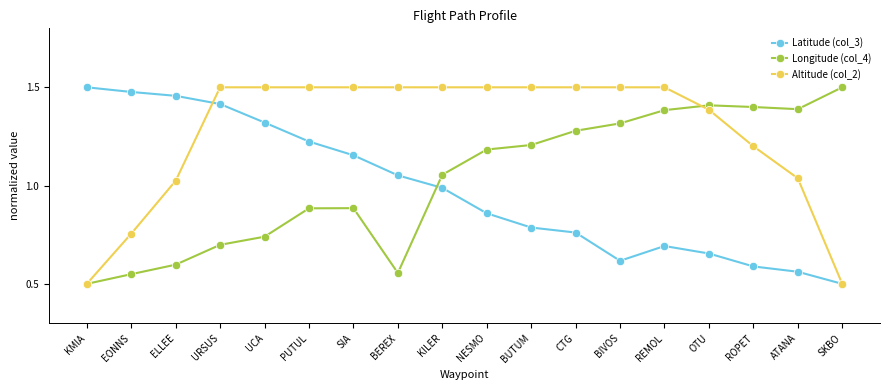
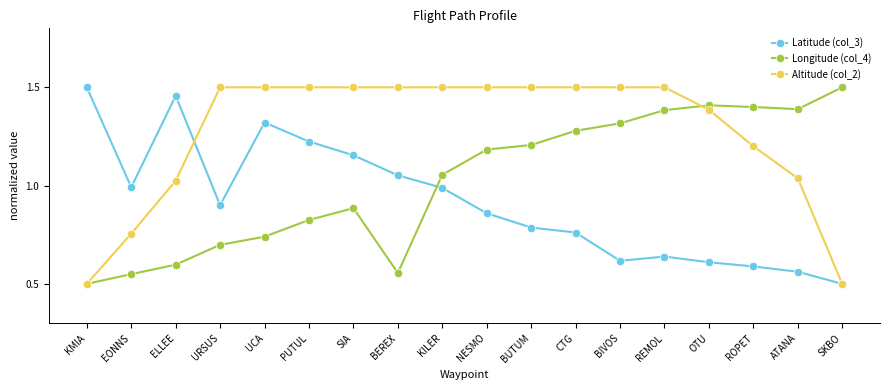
Latitude (col_3), EONNS: 1.48 -> 0.99
Latitude (col_3), URSUS: 1.41 -> 0.90
Longitude (col_4), PUTUL: 0.88 -> 0.83
Latitude (col_3), REMOL: 0.69 -> 0.64
Latitude (col_3), OTU: 0.65 -> 0.61
